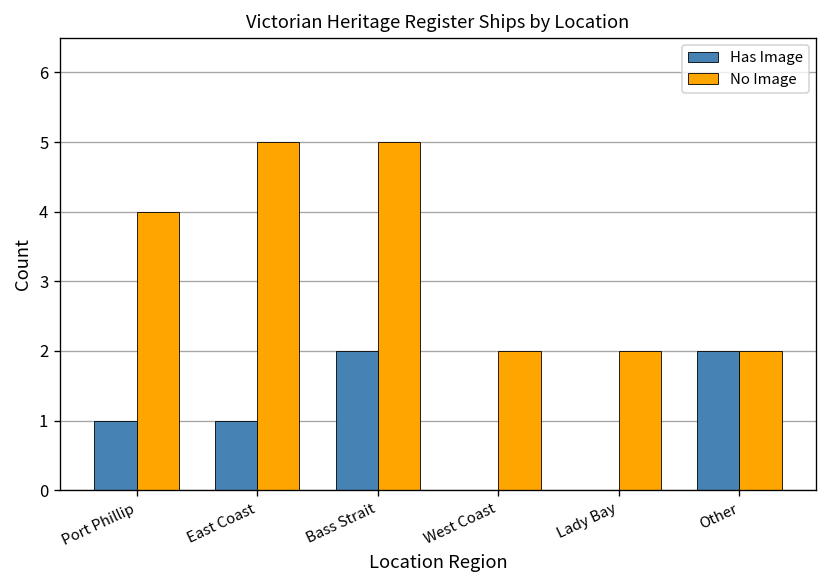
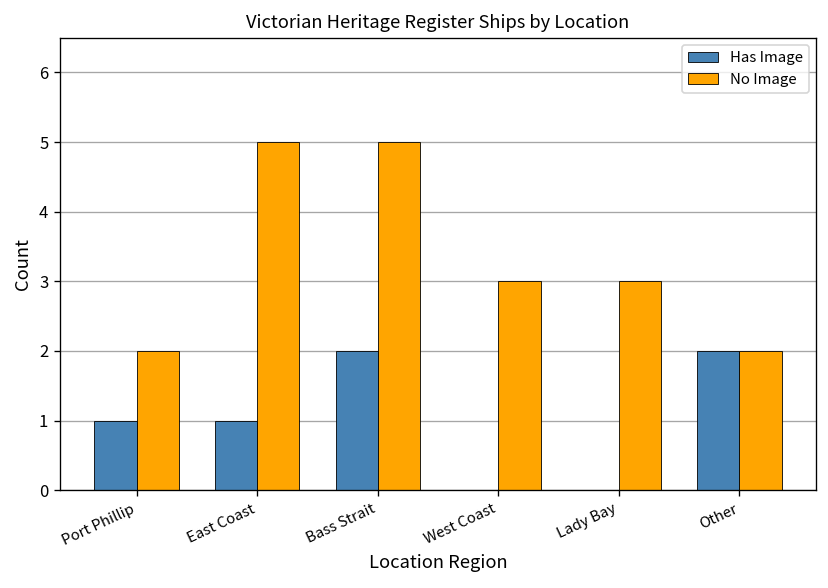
No Image, Port Phillip: 4 -> 2
No Image, West Coast: 2 -> 3
No Image, Lady Bay: 2 -> 3
